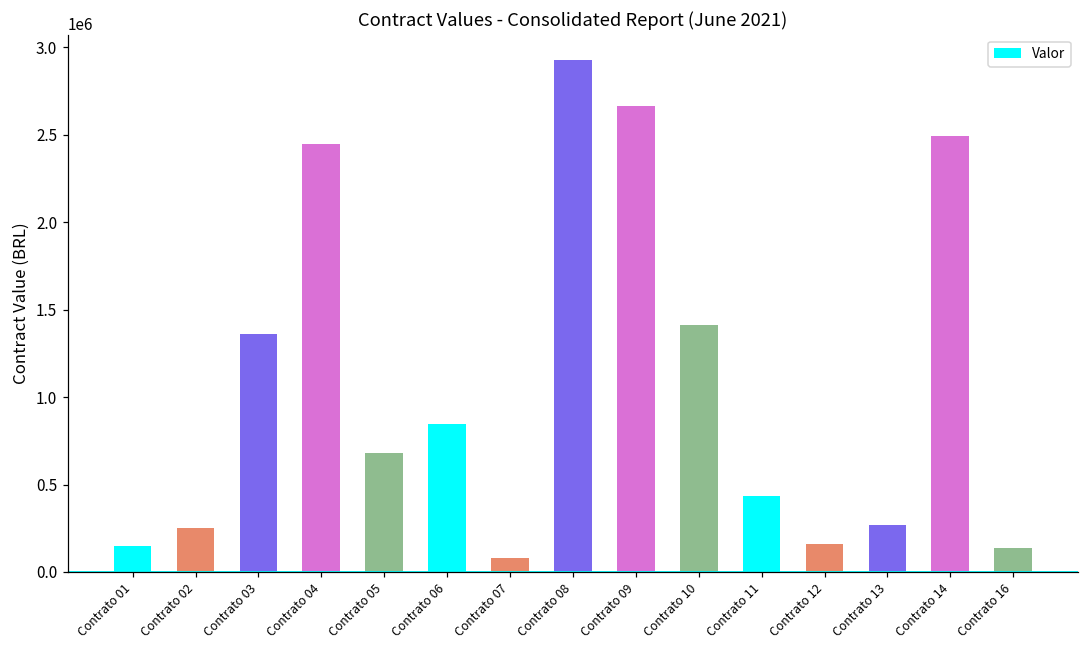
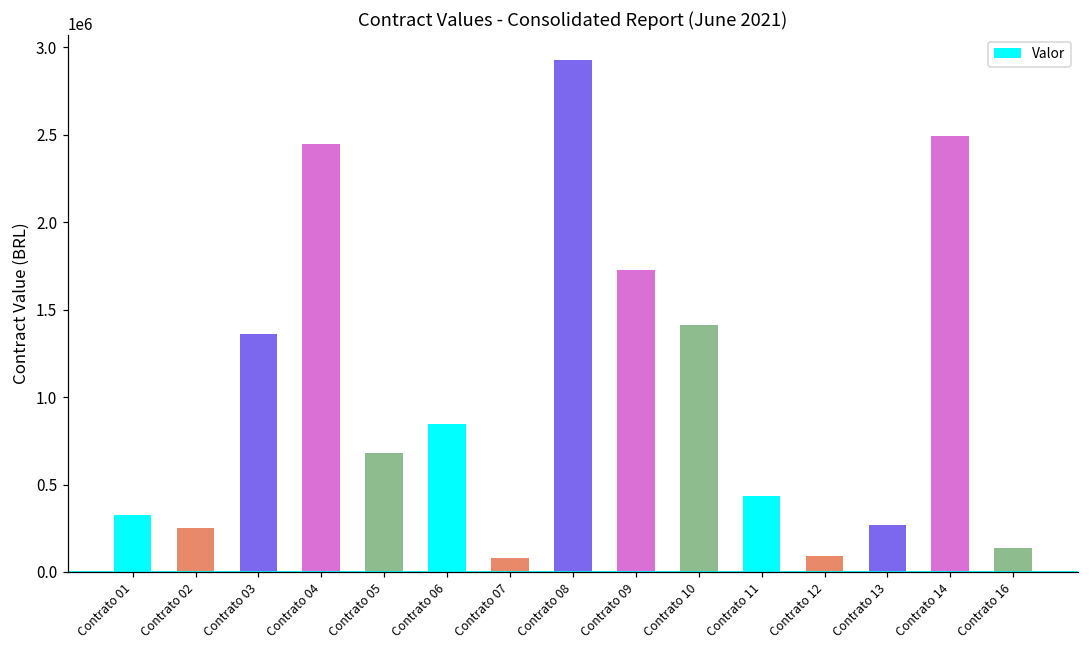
Contrato 01: 150000 -> 330000
Contrato 09: 2670000 -> 1730000
Contrato 12: 160000 -> 90000
